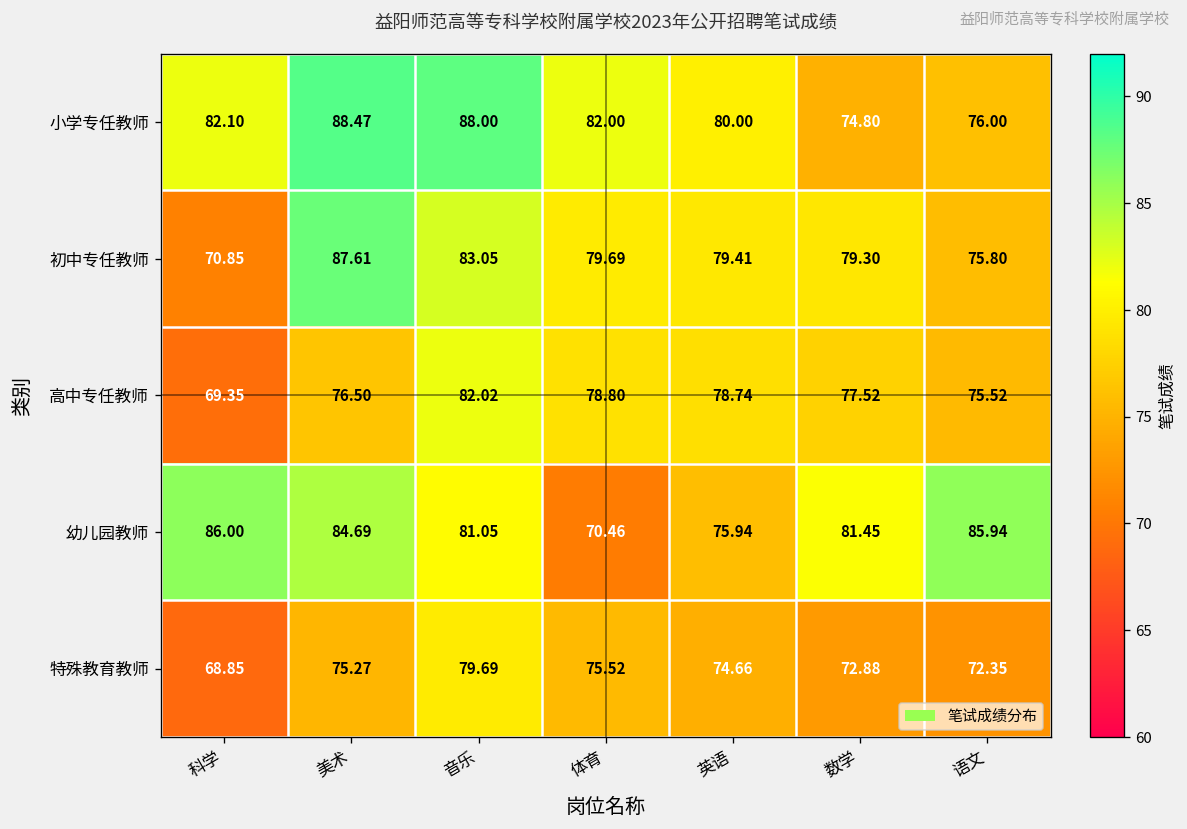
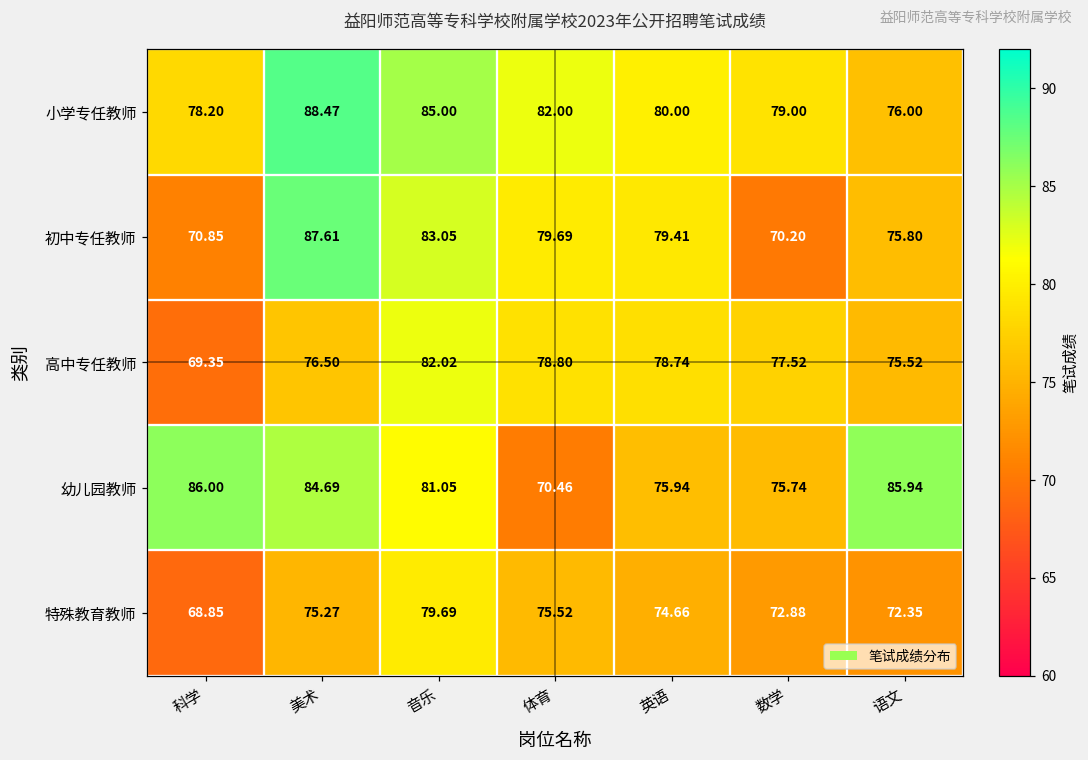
小学专任教师, 科学: 82.10 -> 78.20
小学专任教师, 音乐: 88.00 -> 85.00
小学专任教师, 数学: 74.80 -> 79.00
初中专任教师, 数学: 79.30 -> 70.20
幼儿园教师, 数学: 81.45 -> 75.74
